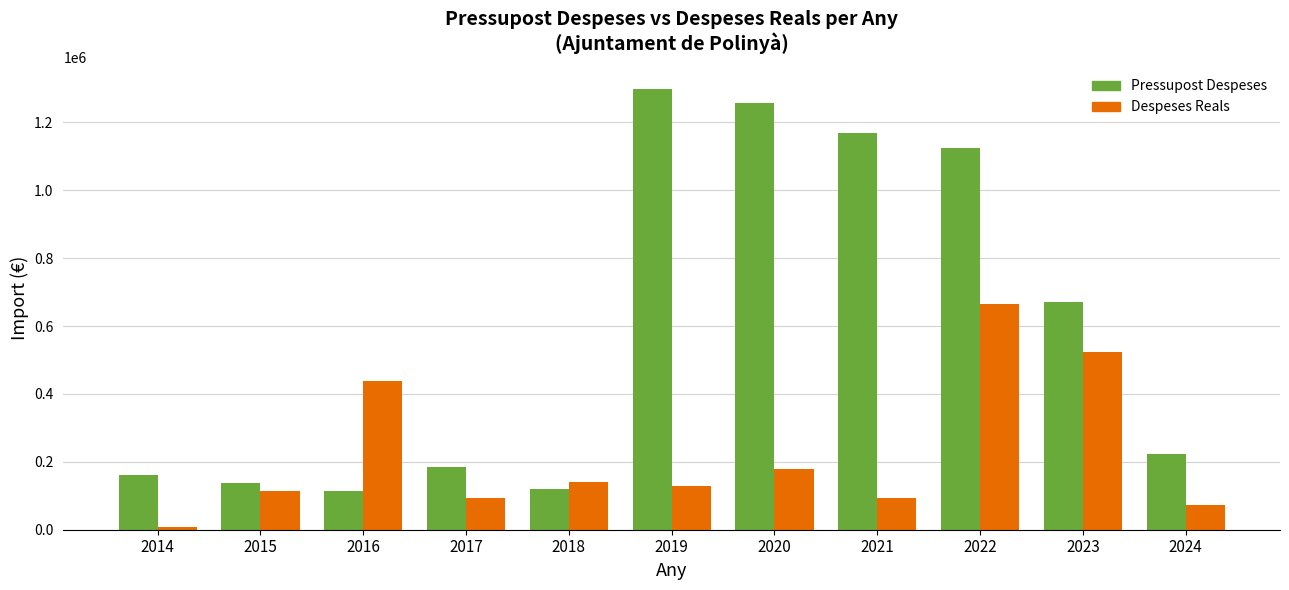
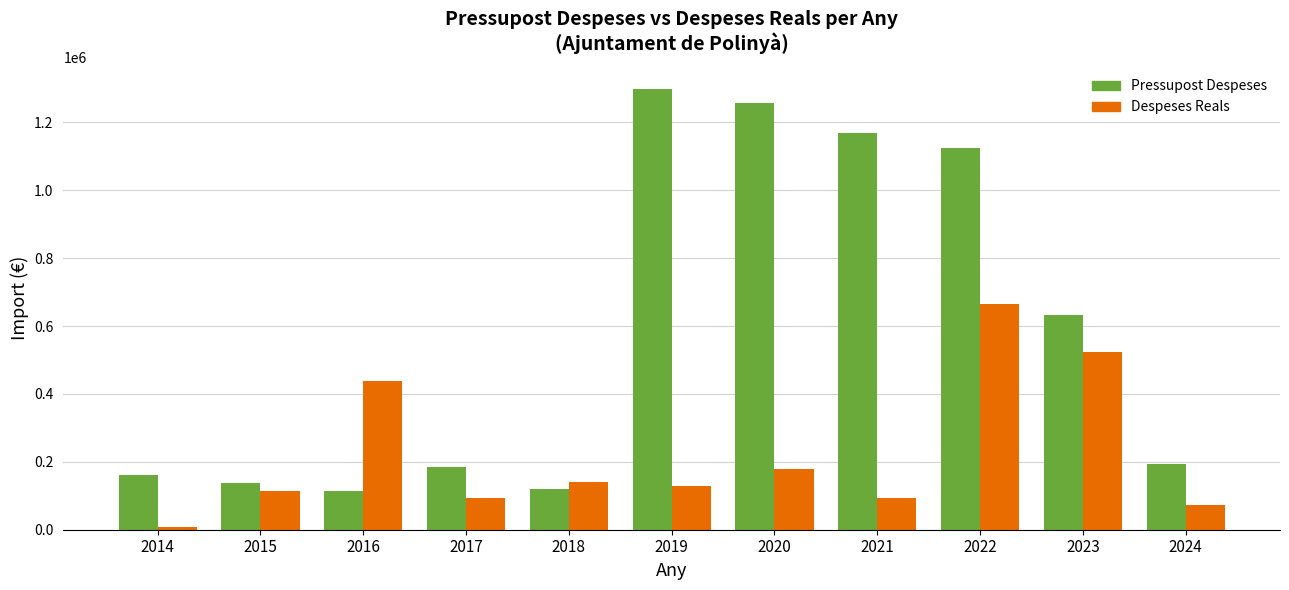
Pressupost Despeses, 2023: 670000 -> 630000
Pressupost Despeses, 2024: 220000 -> 190000
